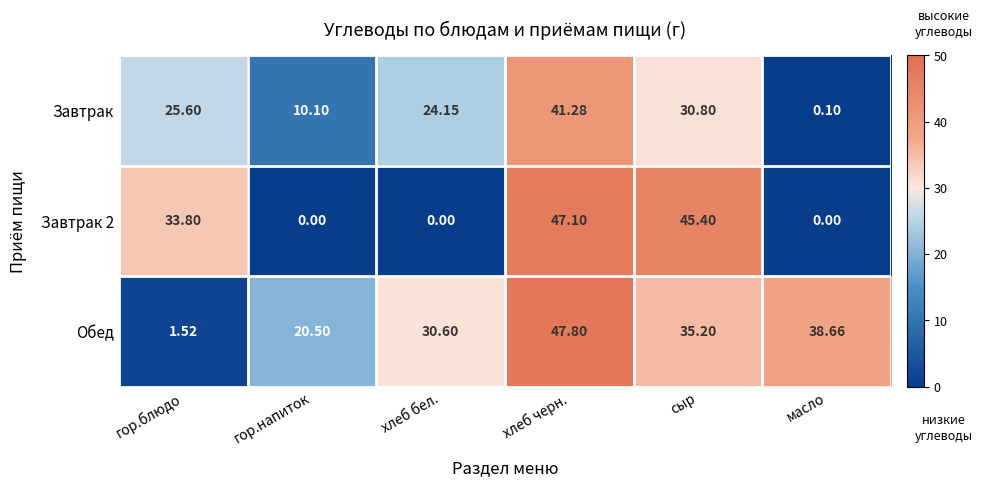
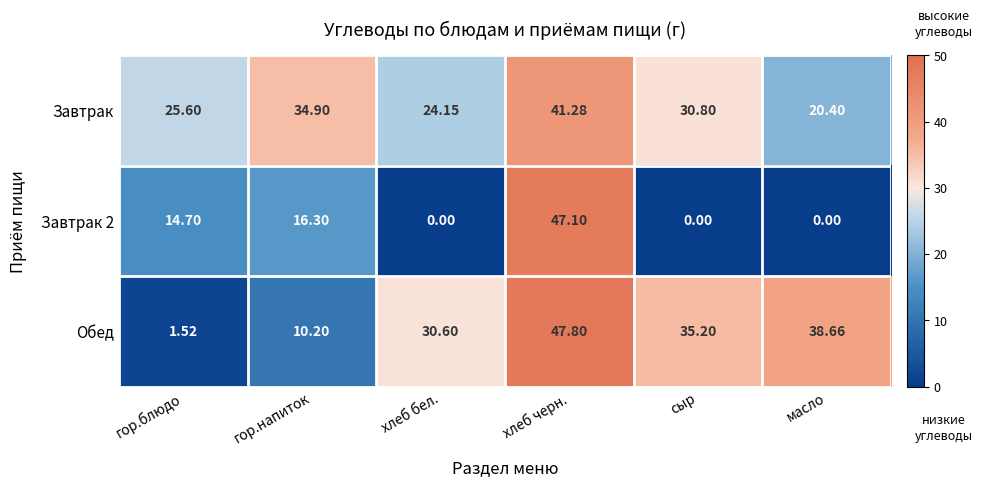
Завтрак, гор.напиток: 10.10 -> 34.90
Завтрак, масло: 0.10 -> 20.40
Завтрак 2, гор.блюдо: 33.80 -> 14.70
Завтрак 2, гор.напиток: 0.00 -> 16.30
Завтрак 2, сыр: 45.40 -> 0.00
Обед, гор.напиток: 20.50 -> 10.20
